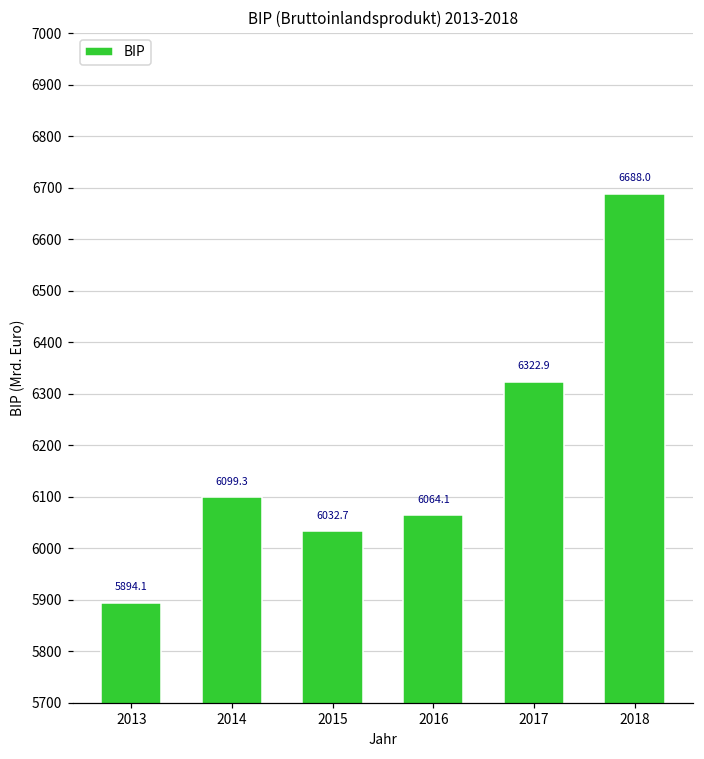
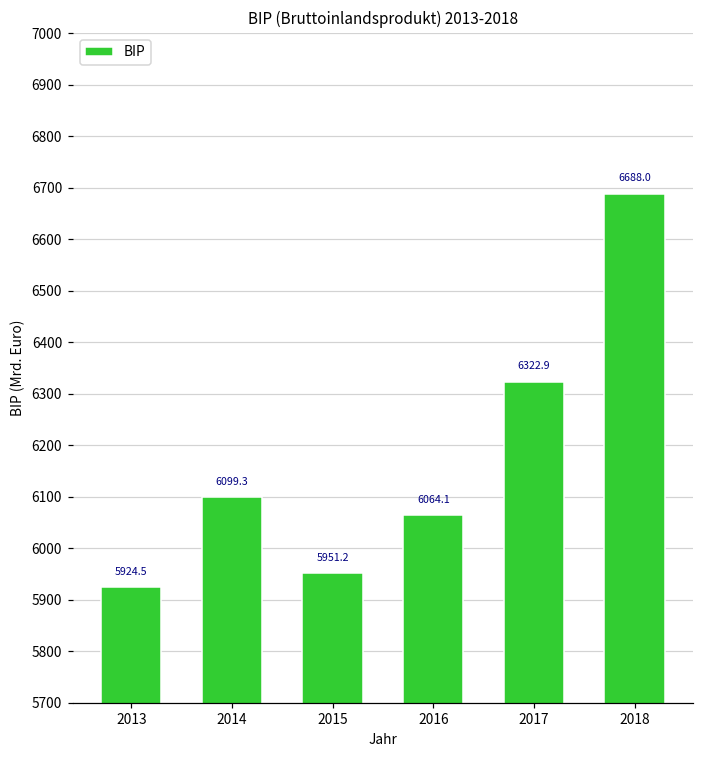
2013: 5894.1 -> 5924.5
2015: 6032.7 -> 5951.2
